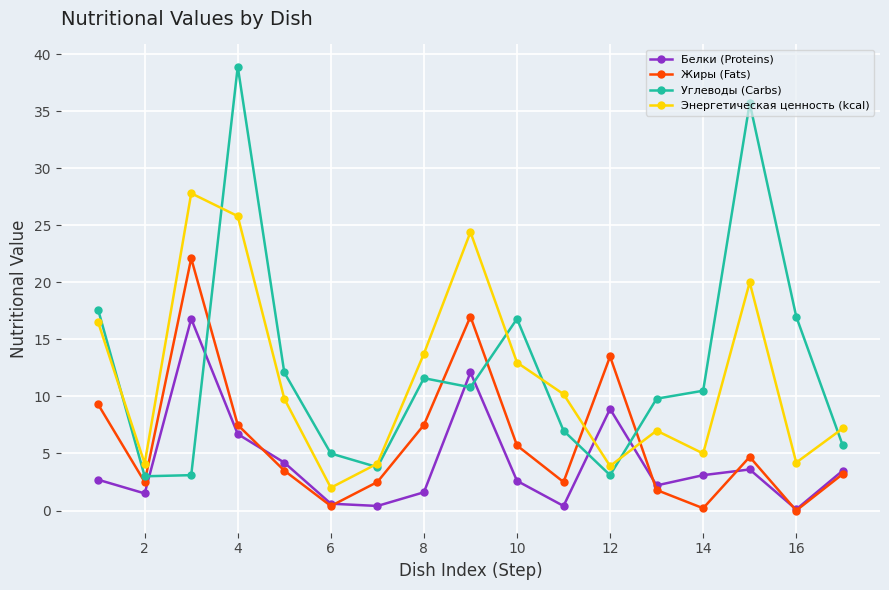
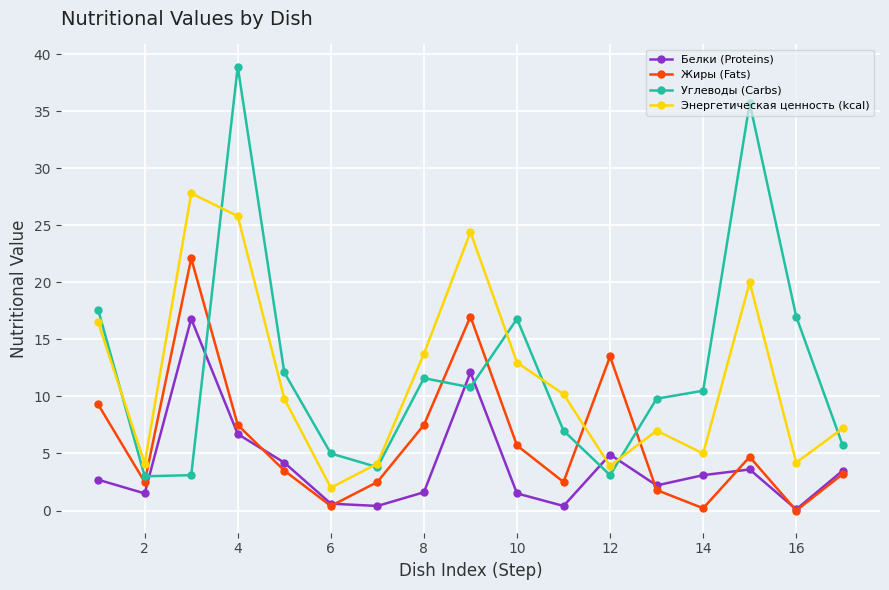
Белки (Proteins), 10: 2.6 -> 1.5
Белки (Proteins), 12: 8.9 -> 4.9
